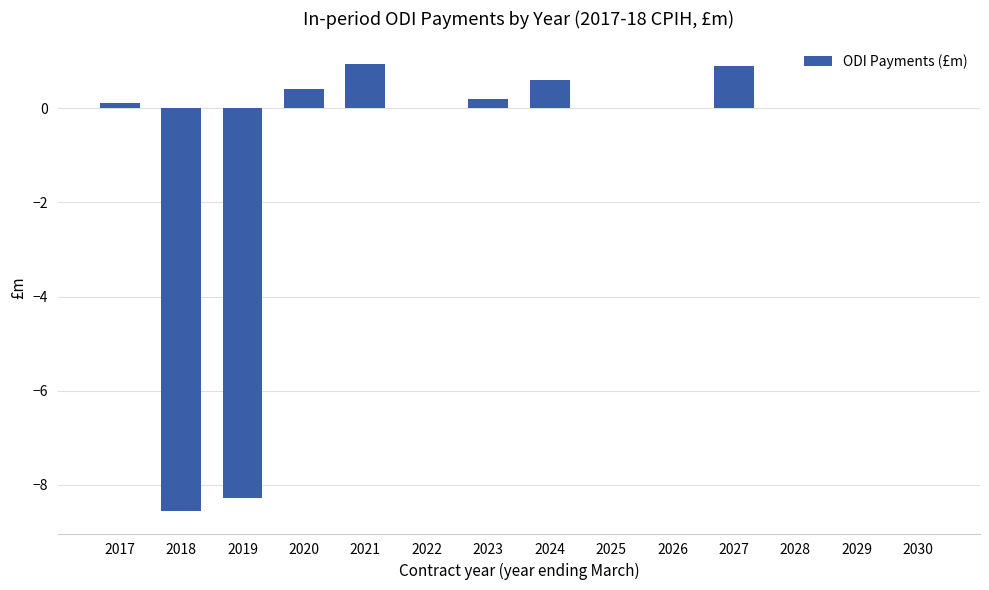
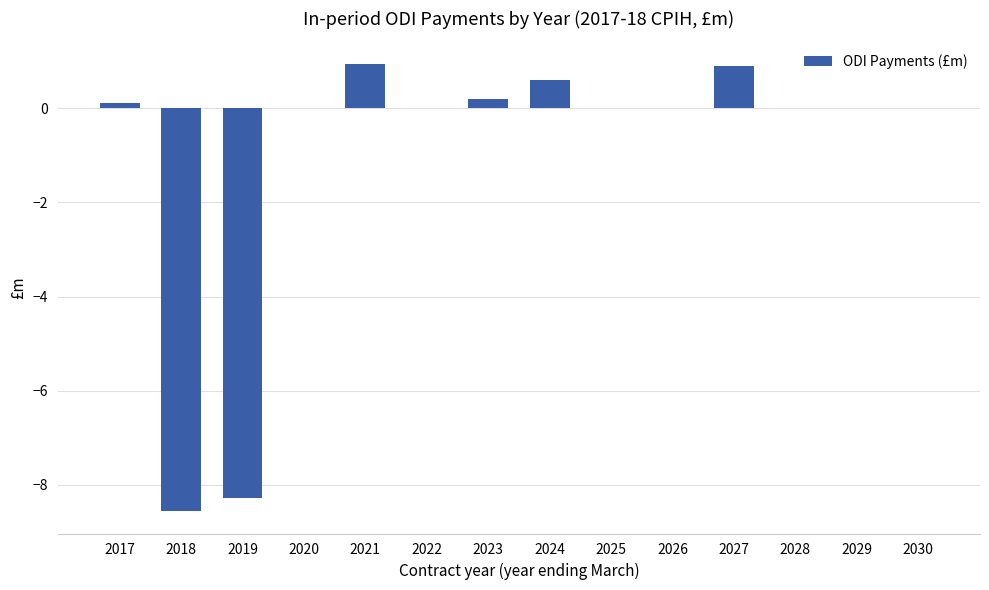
2020: 0.4 -> 0.0
